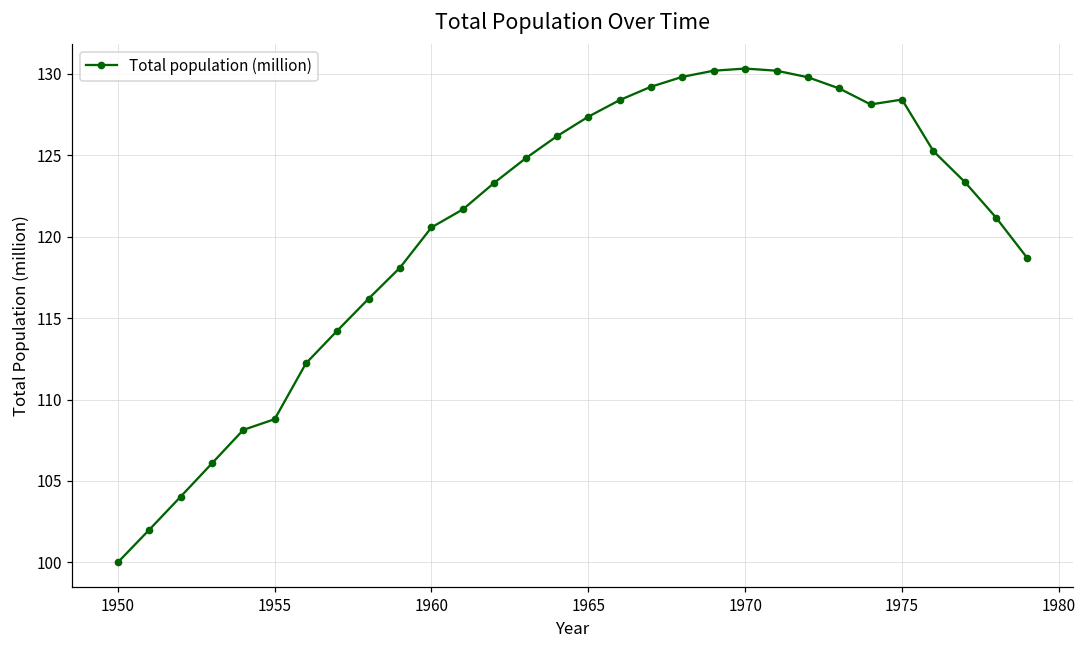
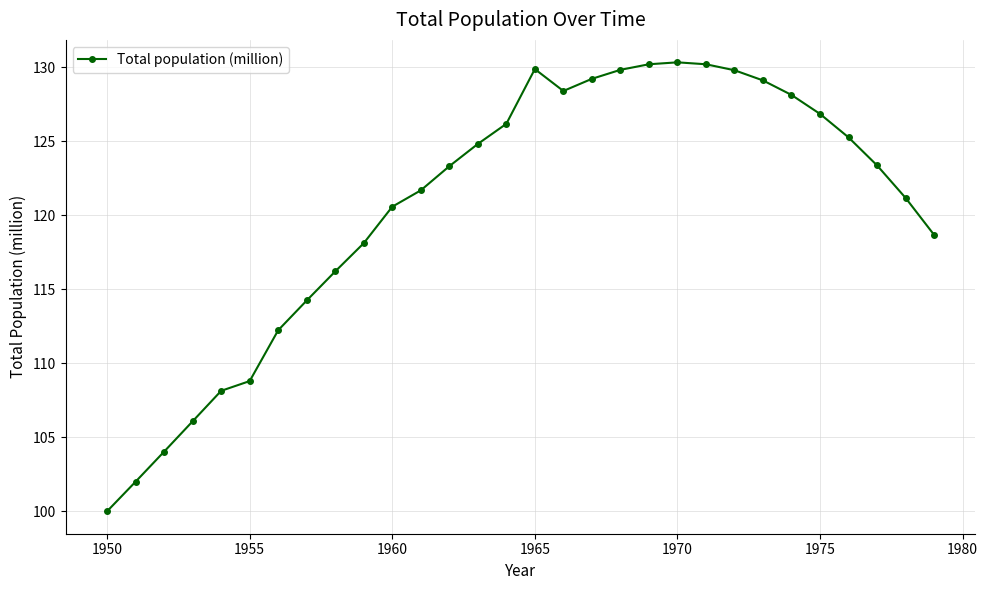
1965: 127.4 -> 129.9
1975: 128.4 -> 126.8
